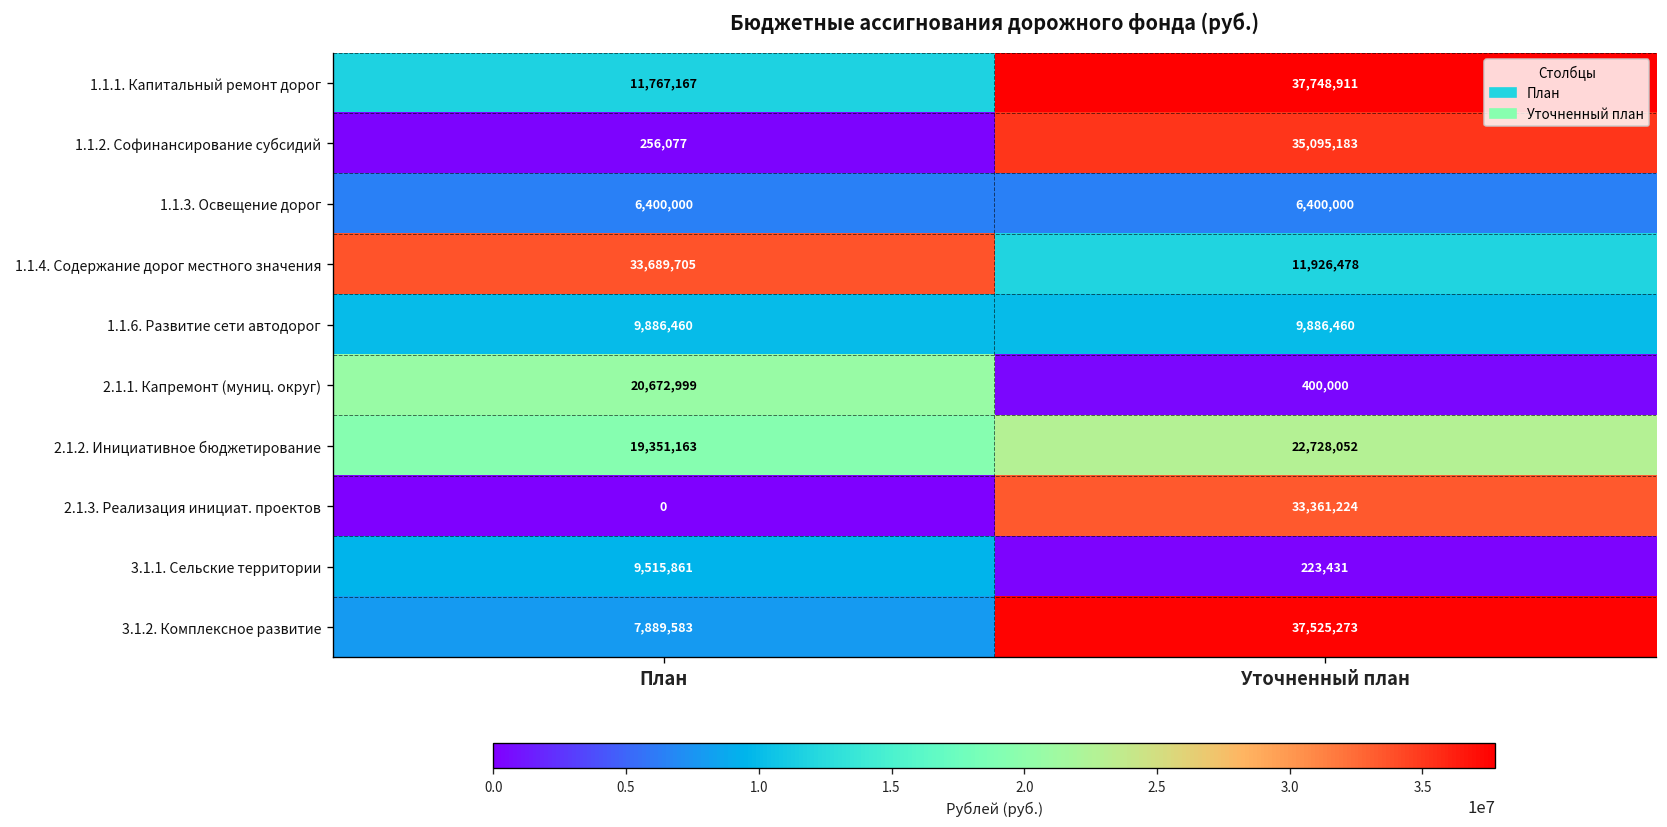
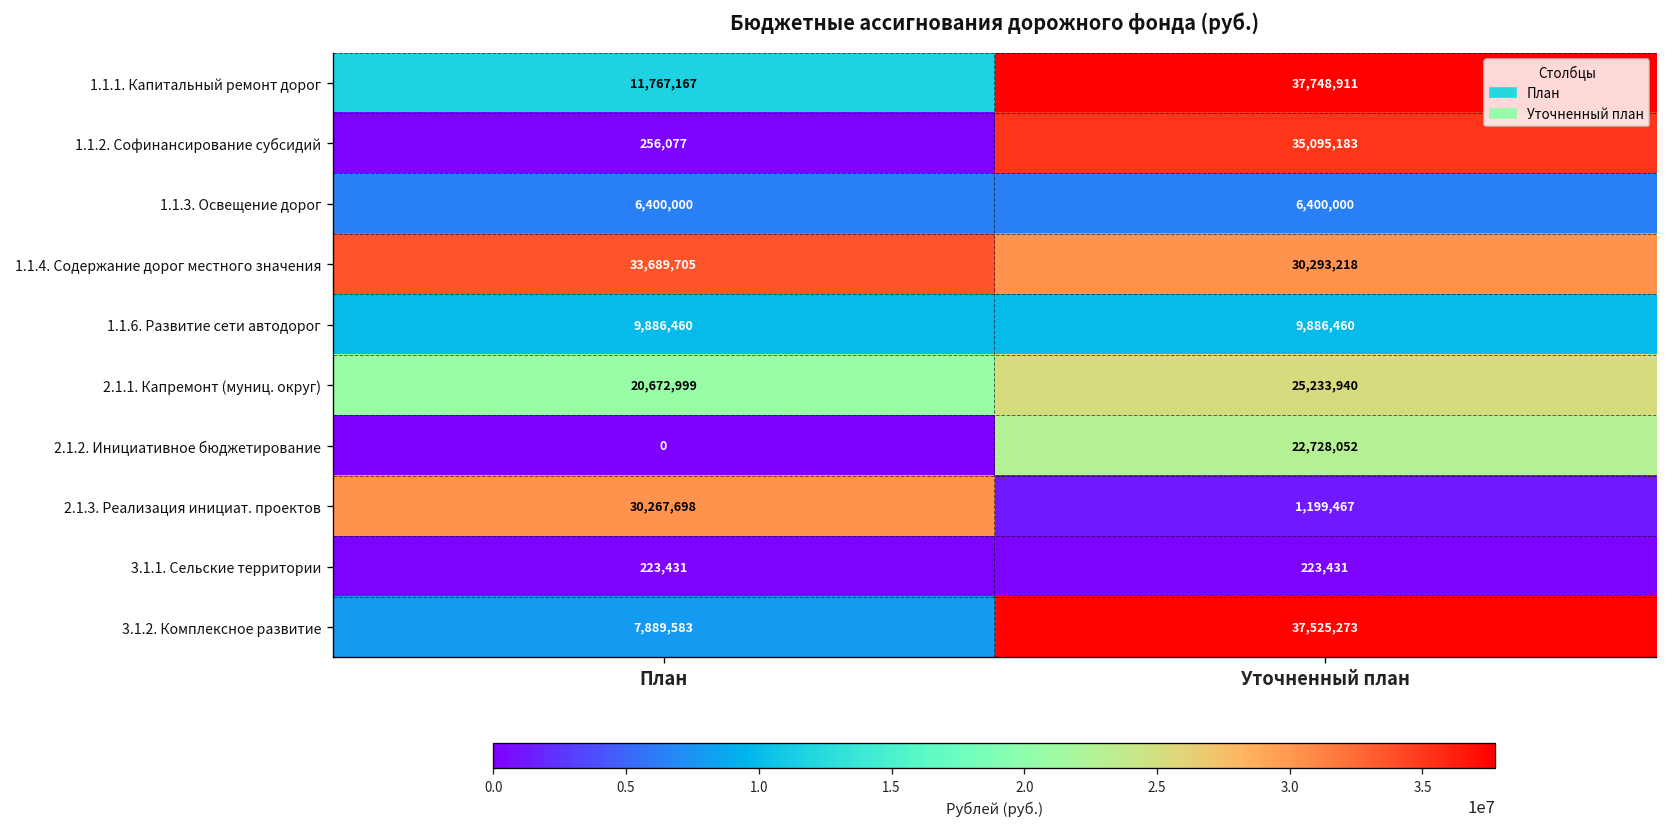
1.1.4. Содержание дорог местного значения, Уточненный план: 11,926,478 -> 30,293,218
2.1.1. Капремонт (муниц. округ), Уточненный план: 400,000 -> 25,233,940
2.1.2. Инициативное бюджетирование, План: 19,351,163 -> 0
2.1.3. Реализация инициат. проектов, План: 0 -> 30,267,698
2.1.3. Реализация инициат. проектов, Уточненный план: 33,361,224 -> 1,199,467
3.1.1. Сельские территории, План: 9,515,861 -> 223,431
